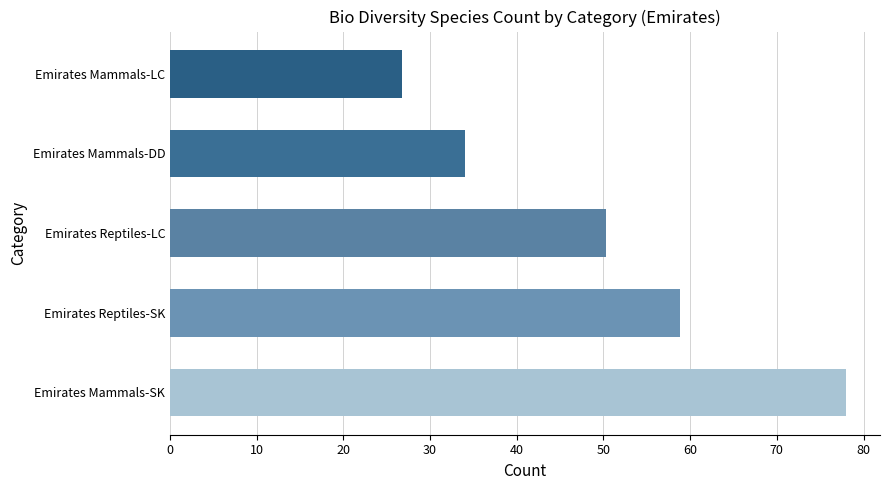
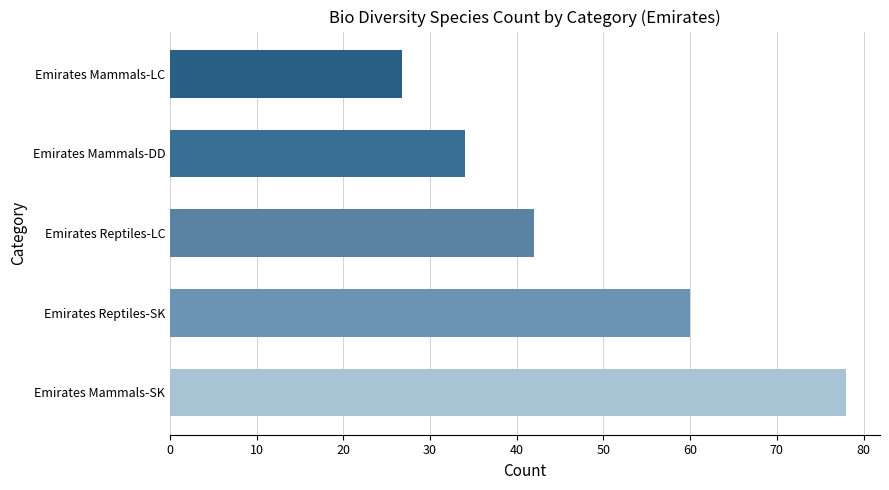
Emirates Reptiles-LC: 50 -> 42
Emirates Reptiles-SK: 59 -> 60
